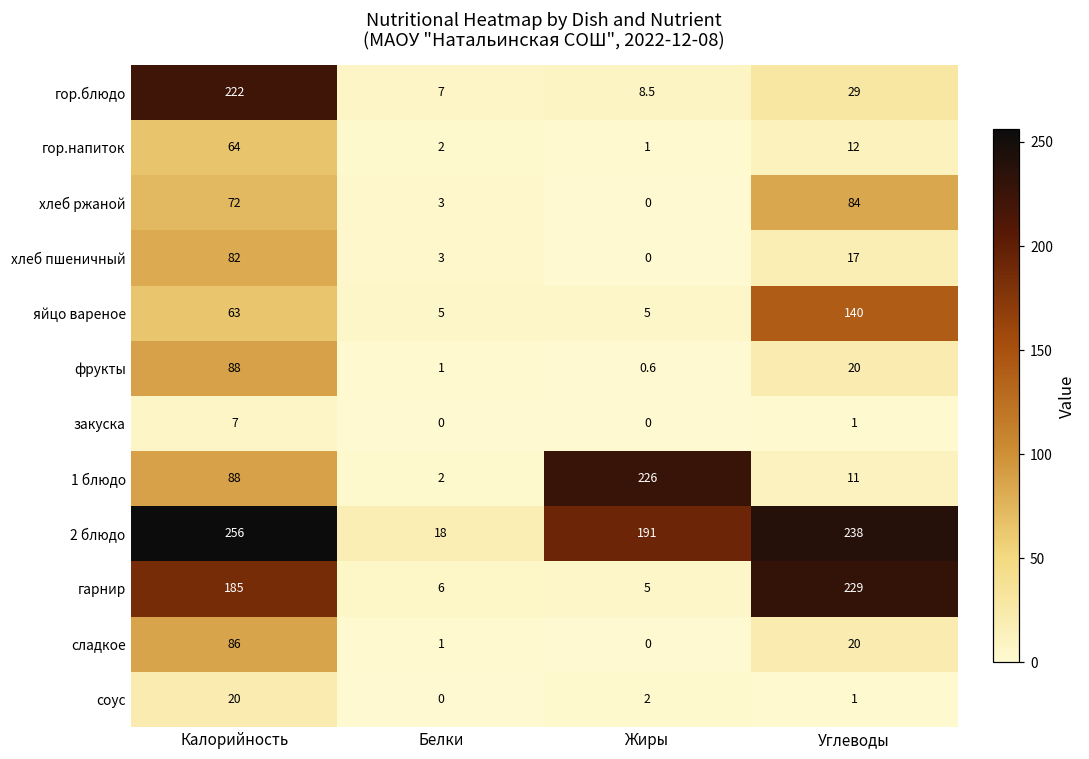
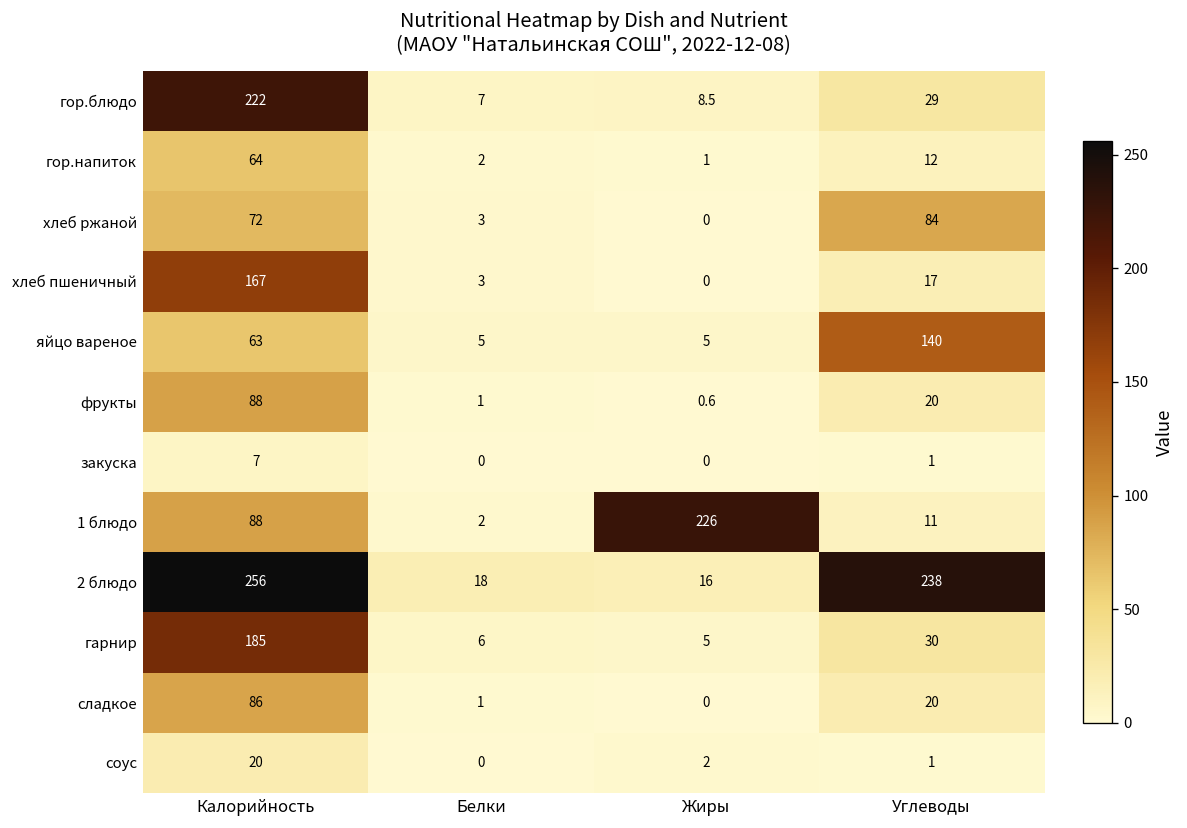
хлеб пшеничный, Калорийность: 82 -> 167
2 блюдо, Жиры: 191 -> 16
гарнир, Углеводы: 229 -> 30
